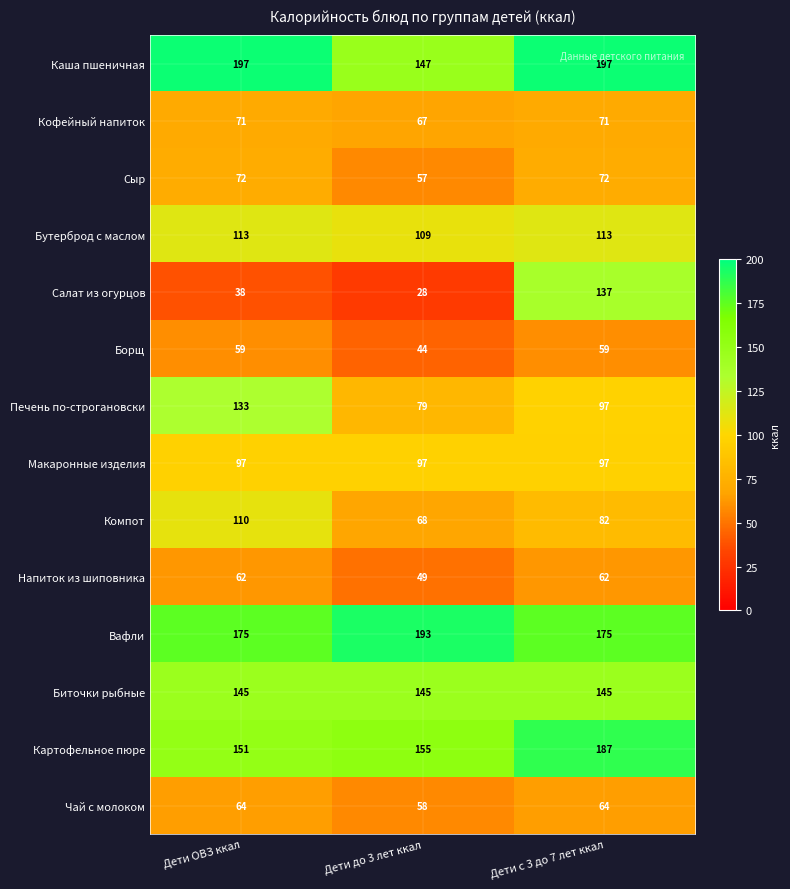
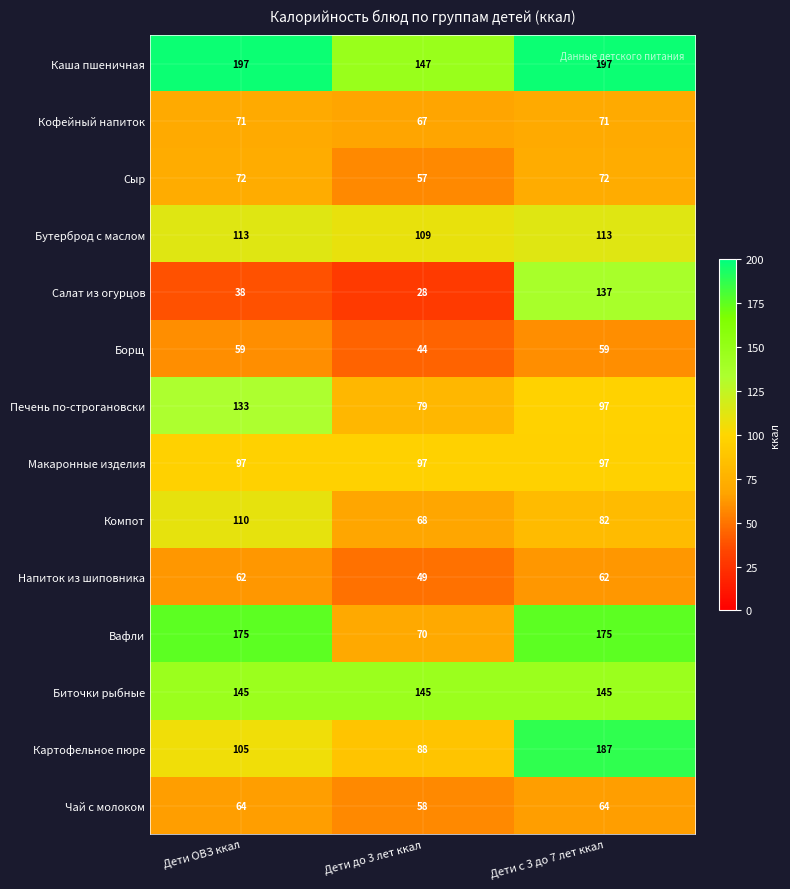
Вафли, Дети до 3 лет ккал: 193 -> 70
Картофельное пюре, Дети ОВЗ ккал: 151 -> 105
Картофельное пюре, Дети до 3 лет ккал: 155 -> 88
